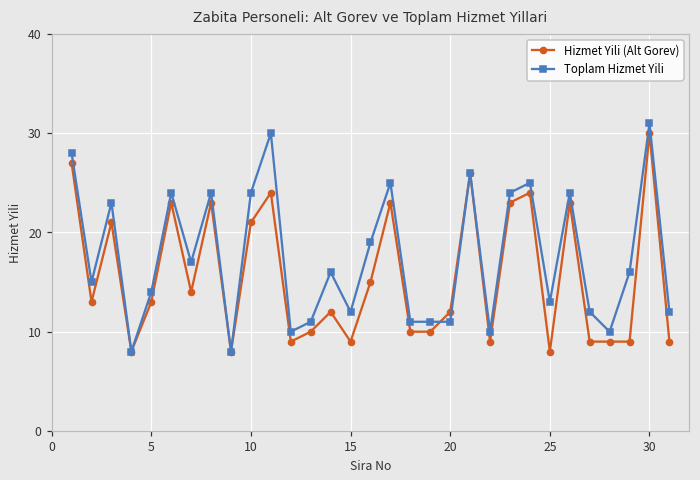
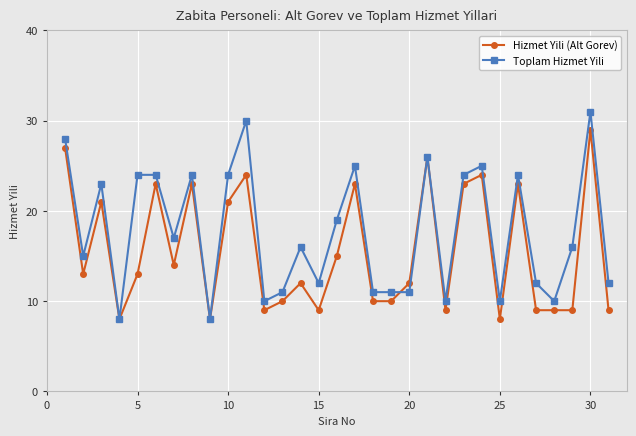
Toplam Hizmet Yili, 5: 14 -> 24
Toplam Hizmet Yili, 25: 13 -> 10
Hizmet Yili (Alt Gorev), 30: 30 -> 29
